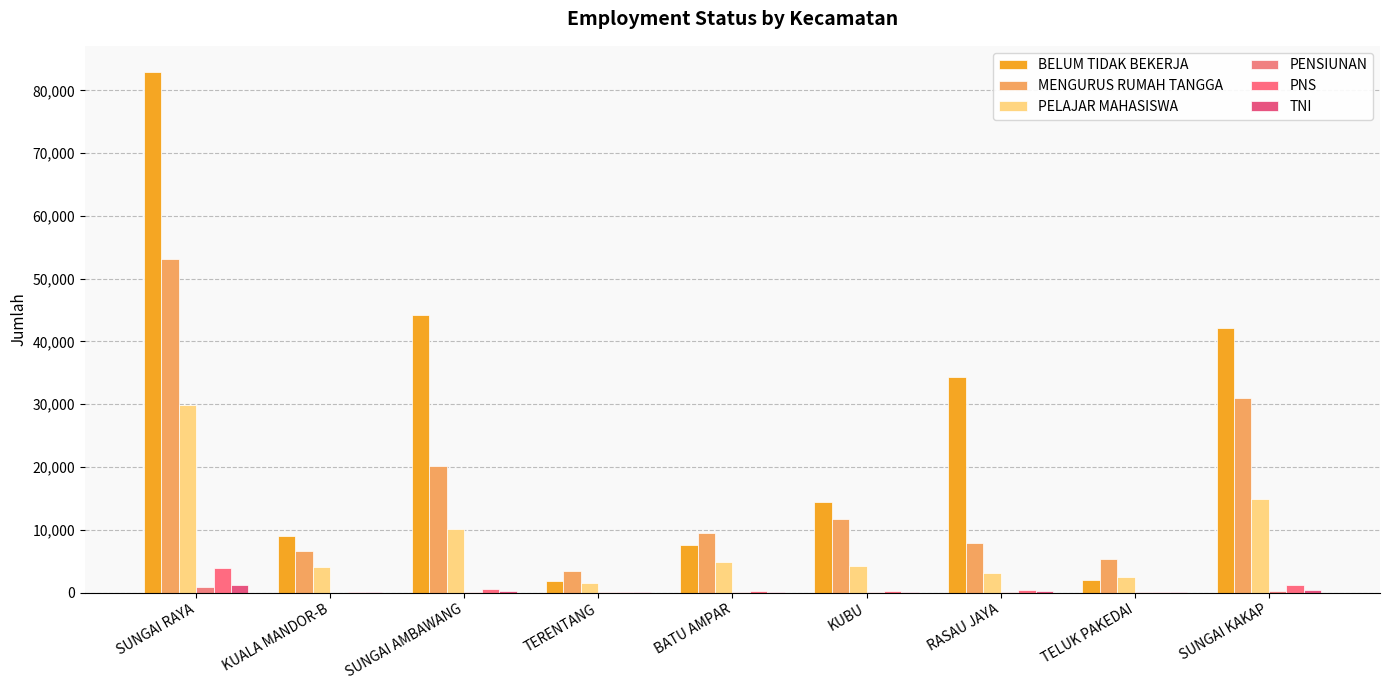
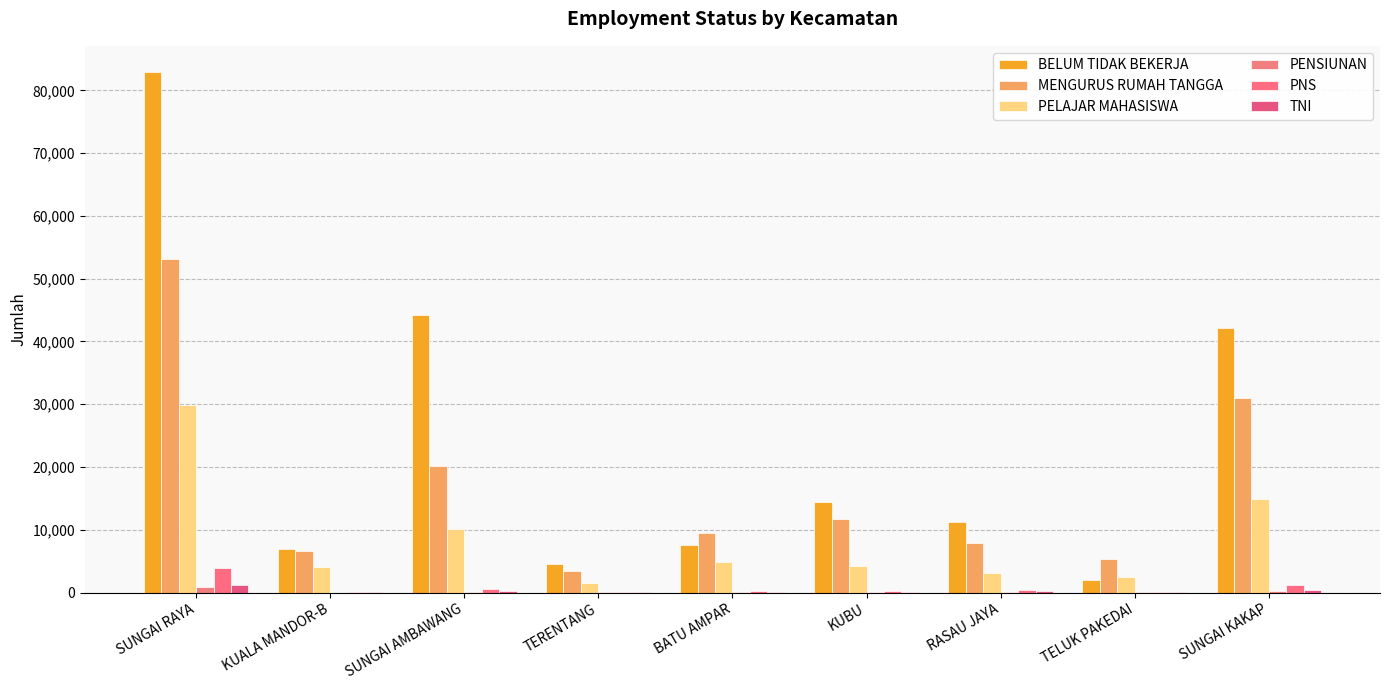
BELUM TIDAK BEKERJA, KUALA MANDOR-B: 9,000 -> 7,000
BELUM TIDAK BEKERJA, TERENTANG: 2,000 -> 4,000
BELUM TIDAK BEKERJA, RASAU JAYA: 34,000 -> 11,000
